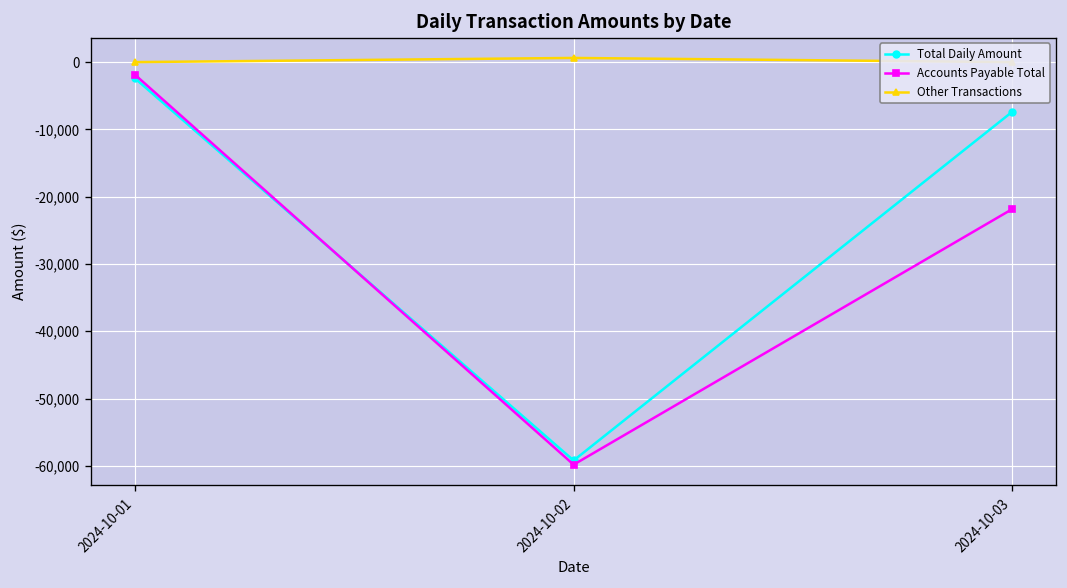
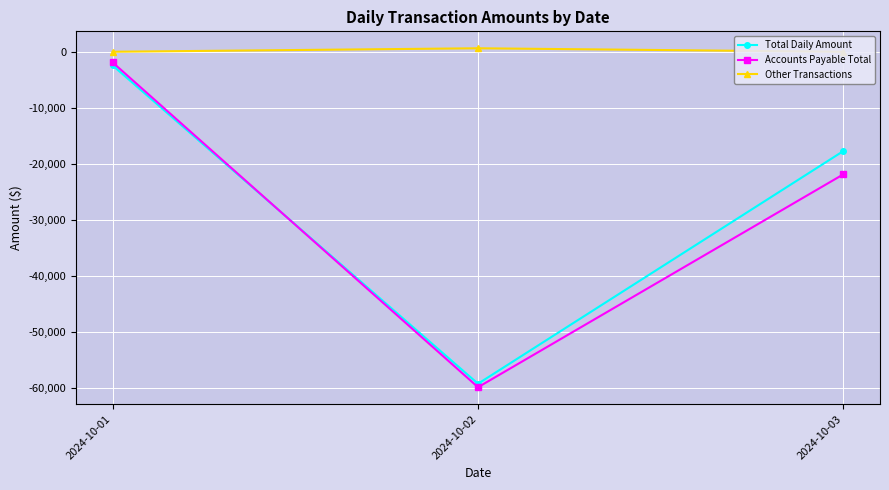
Total Daily Amount, 2024-10-03: -7,000 -> -18,000
